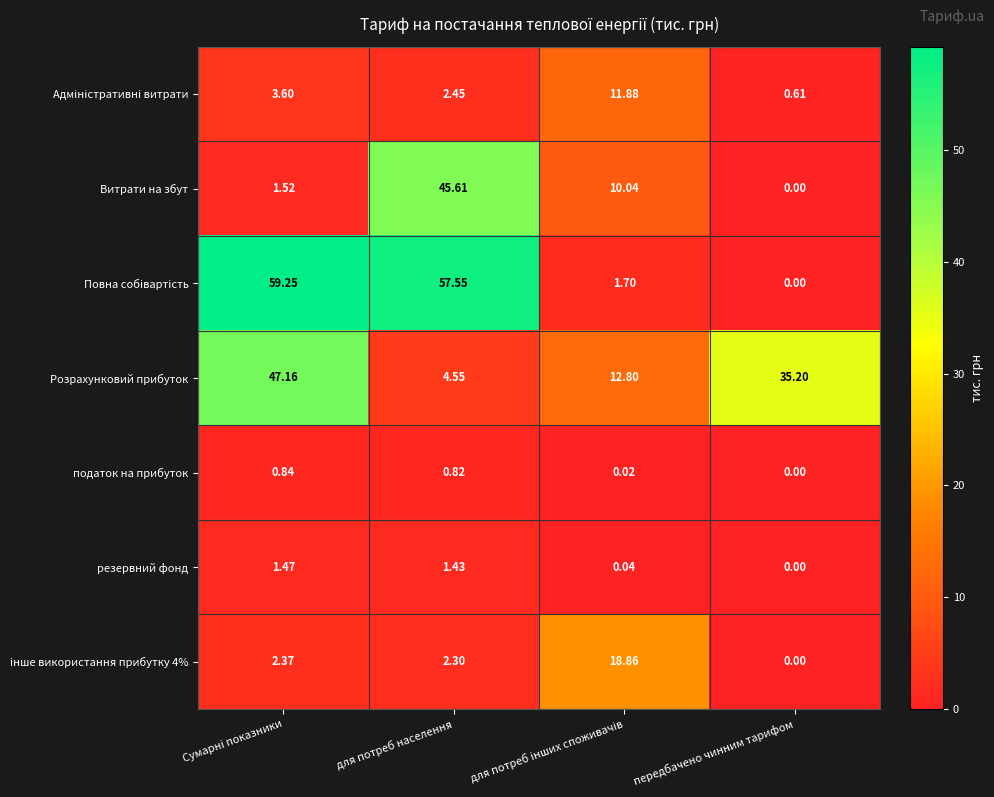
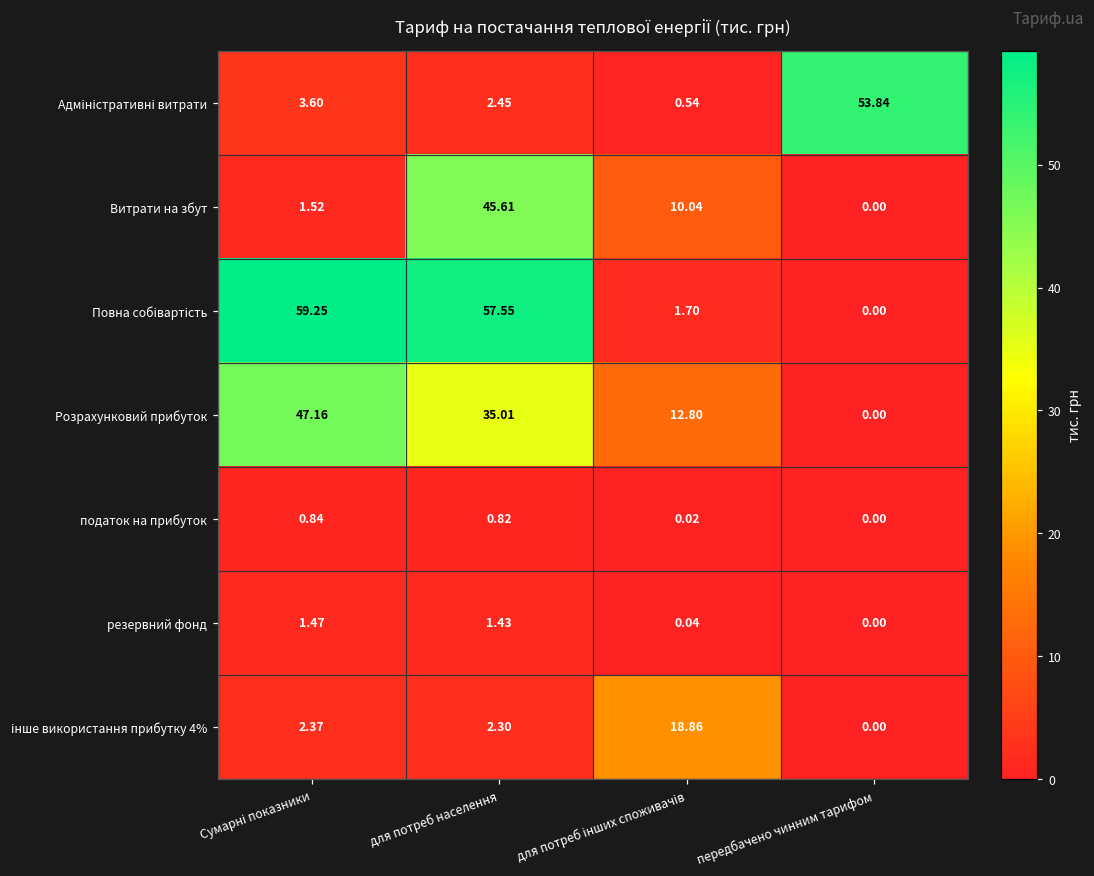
Адміністративні витрати, для потреб інших споживачів: 11.88 -> 0.54
Адміністративні витрати, передбачено чинним тарифом: 0.61 -> 53.84
Розрахунковий прибуток, для потреб населення: 4.55 -> 35.01
Розрахунковий прибуток, передбачено чинним тарифом: 35.20 -> 0.00
